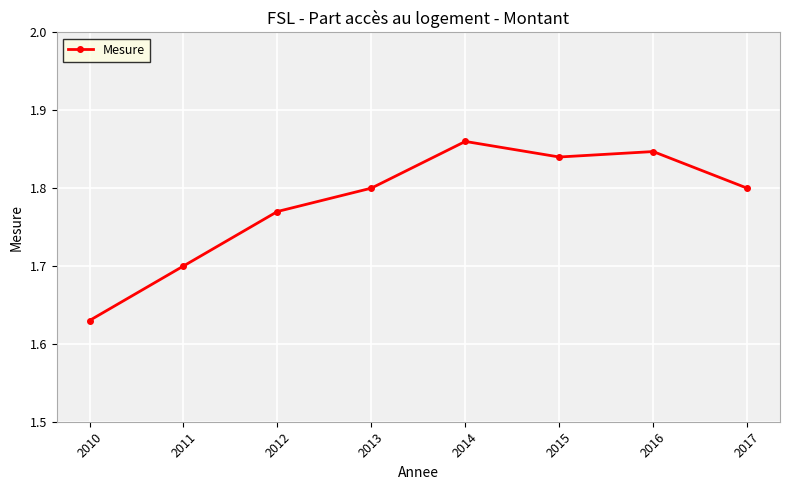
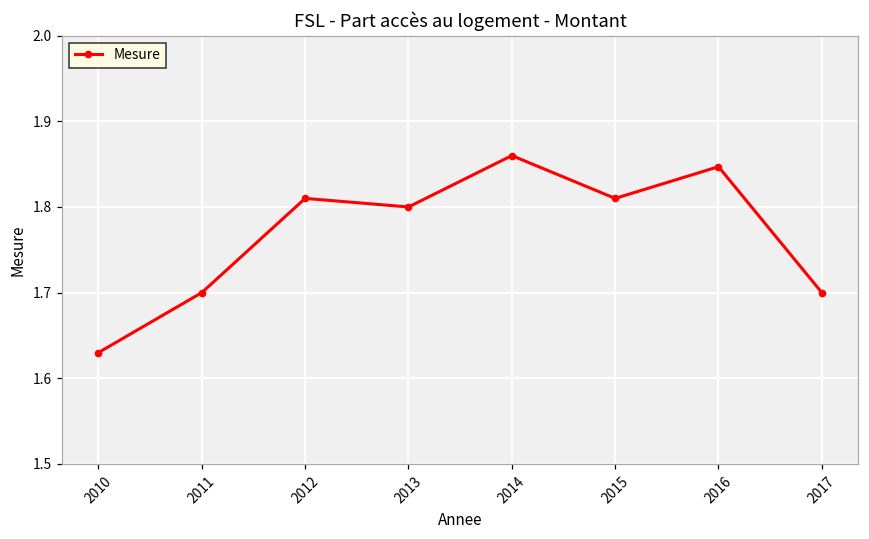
2012: 1.77 -> 1.81
2015: 1.84 -> 1.81
2017: 1.8 -> 1.7
